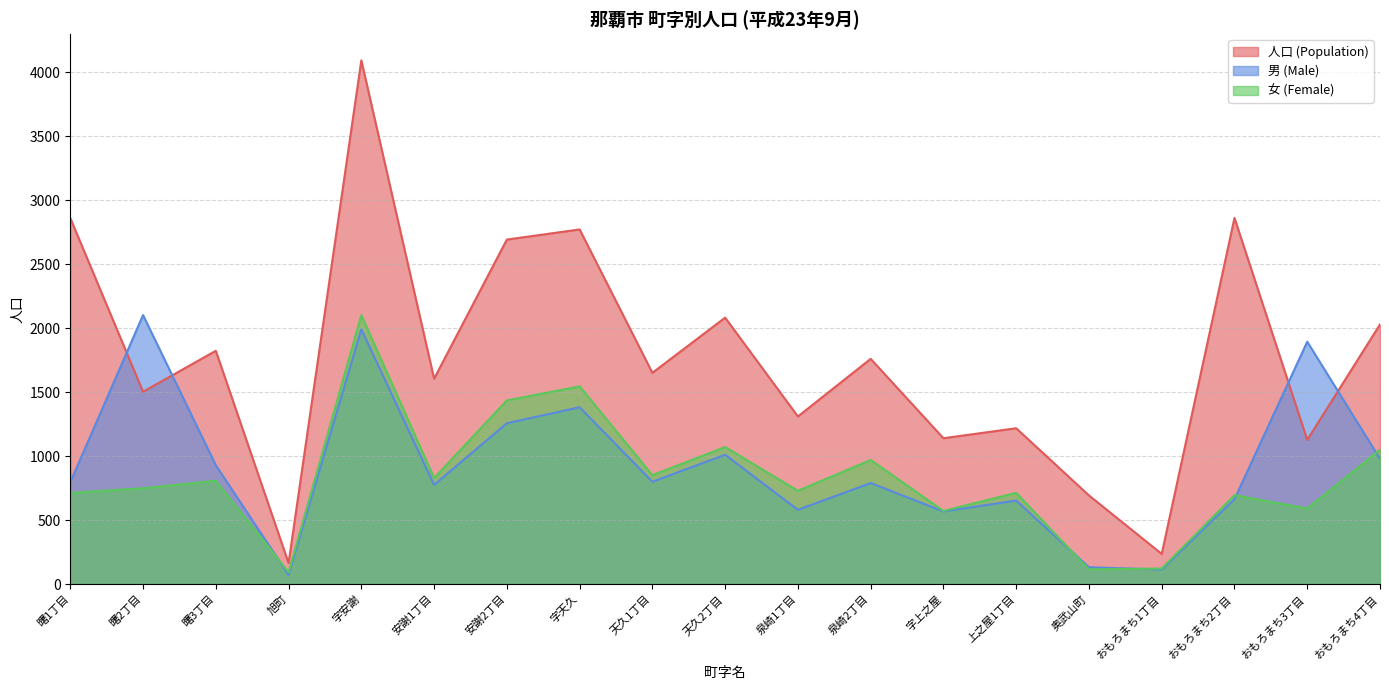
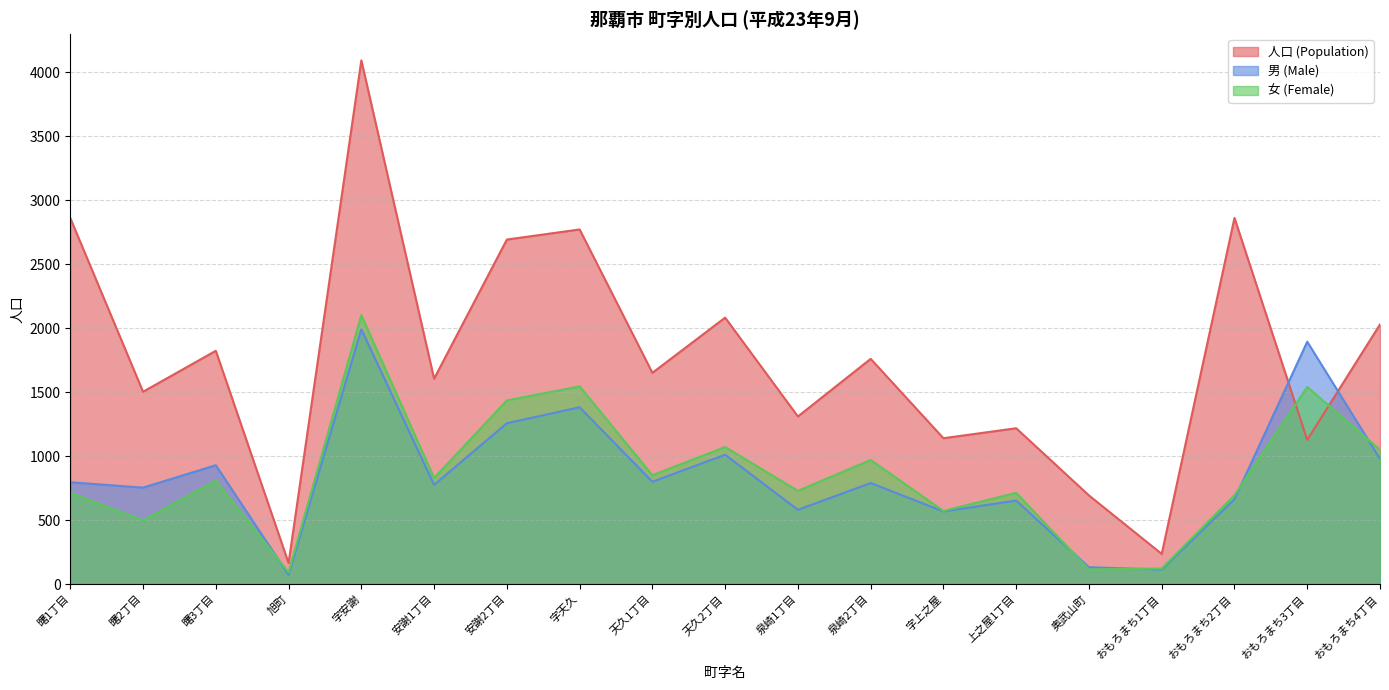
男 (Male), 曙2丁目: 2100 -> 750
女 (Female), 曙2丁目: 750 -> 500
女 (Female), おもろまち3丁目: 590 -> 1540
